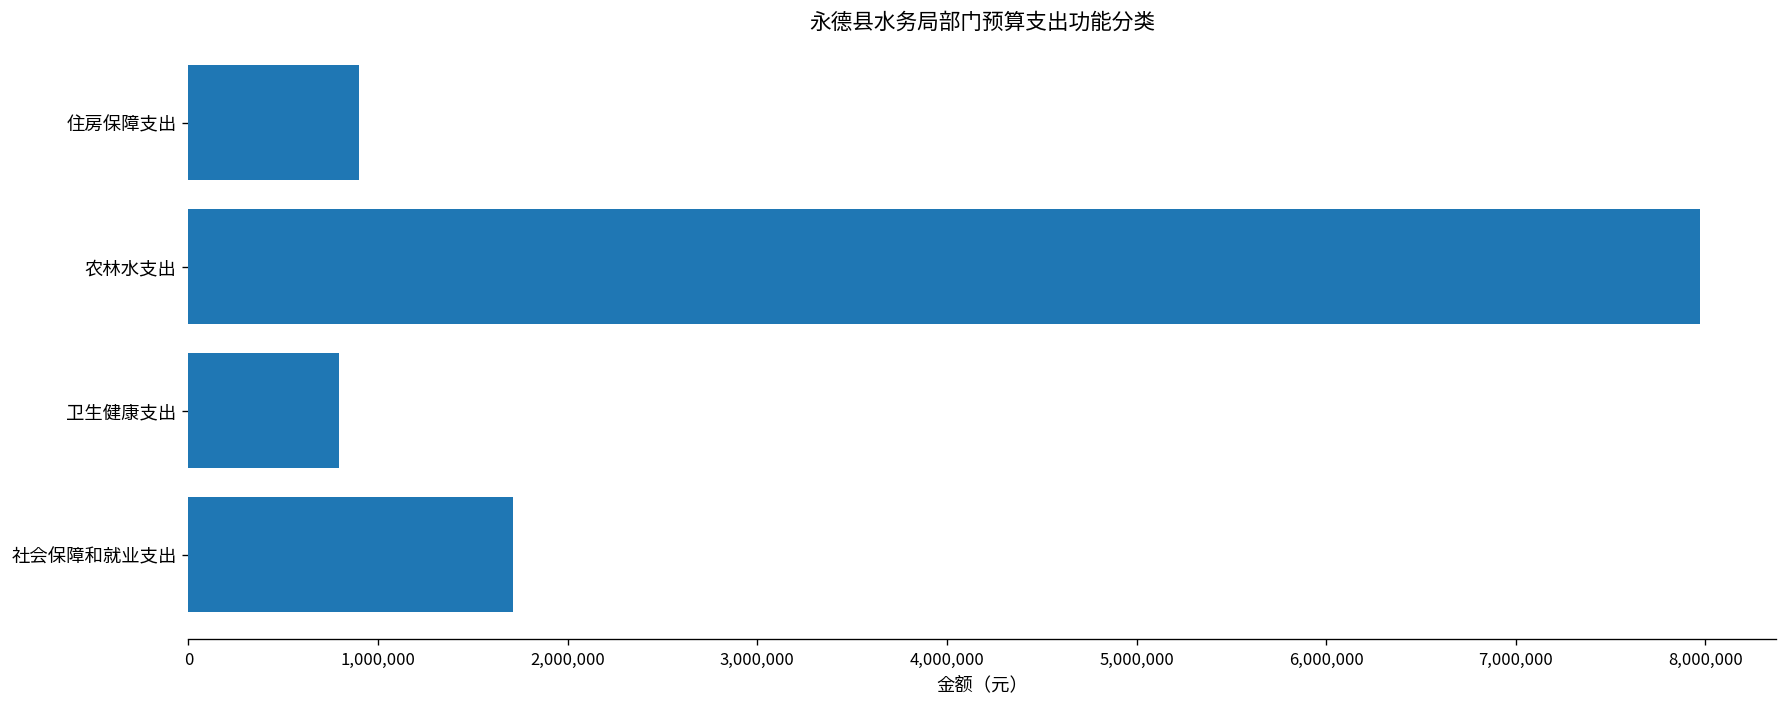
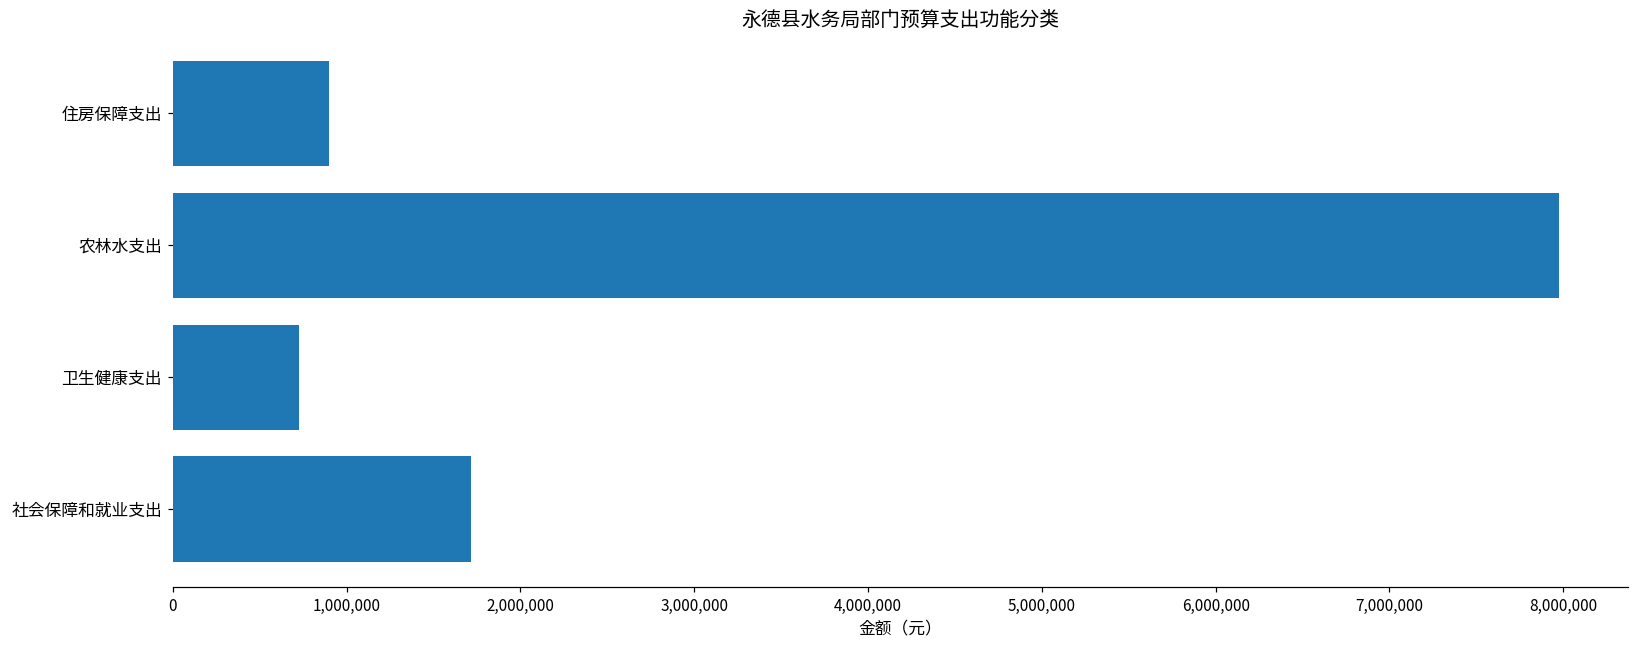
卫生健康支出: 790,000 -> 730,000
